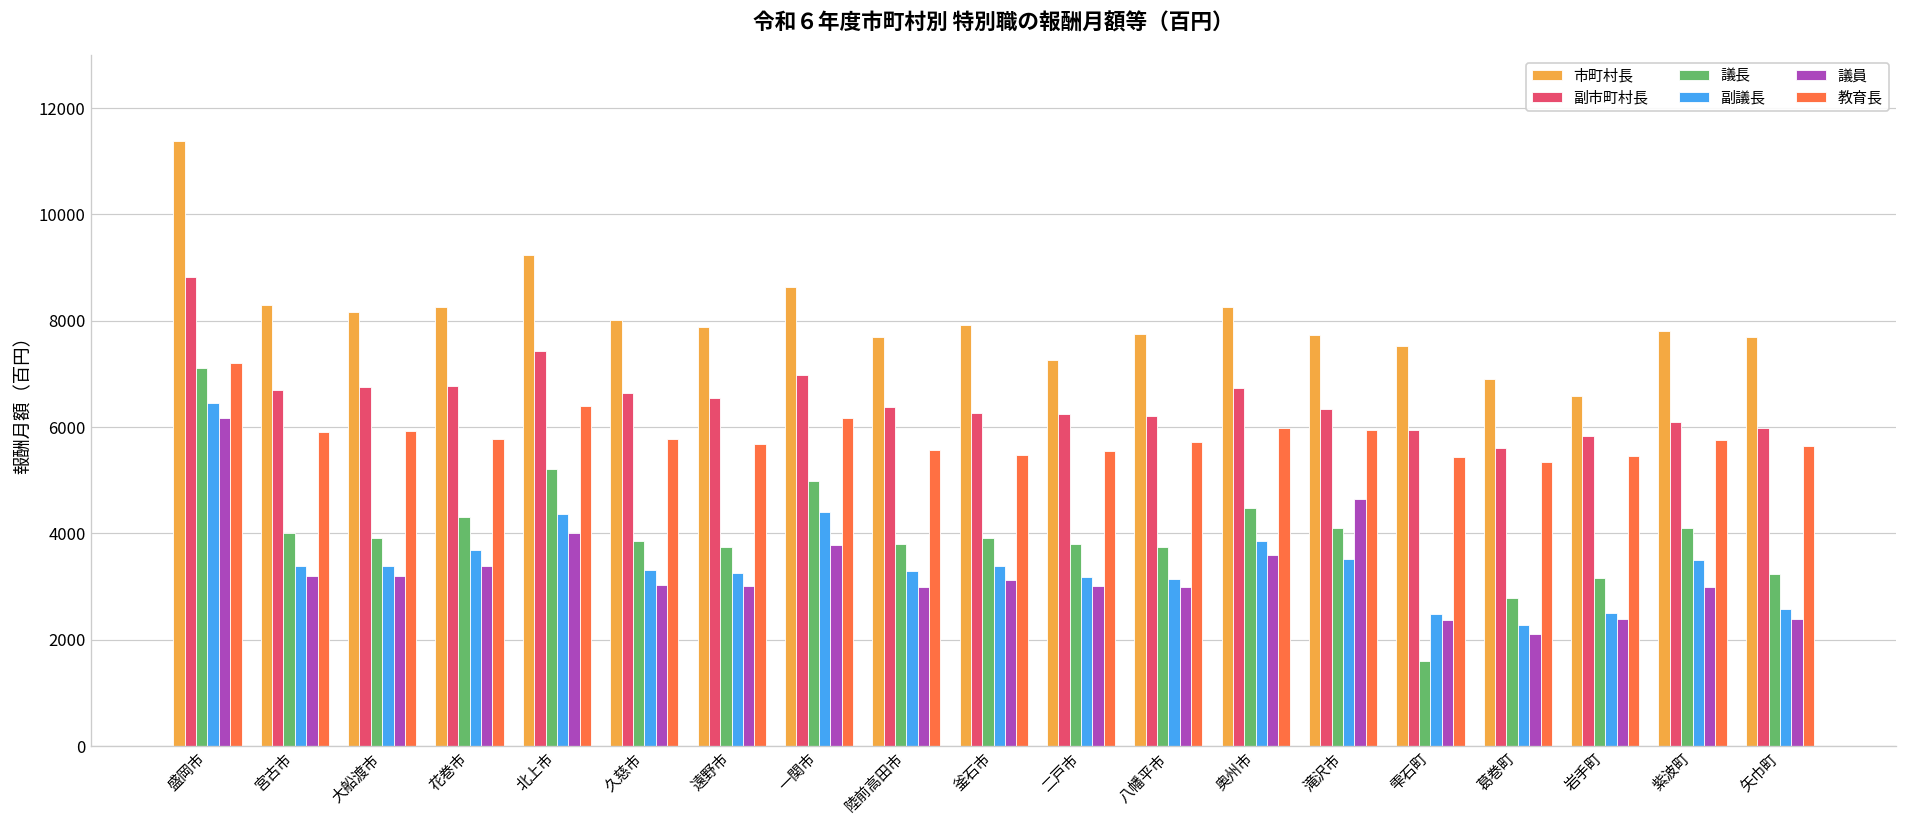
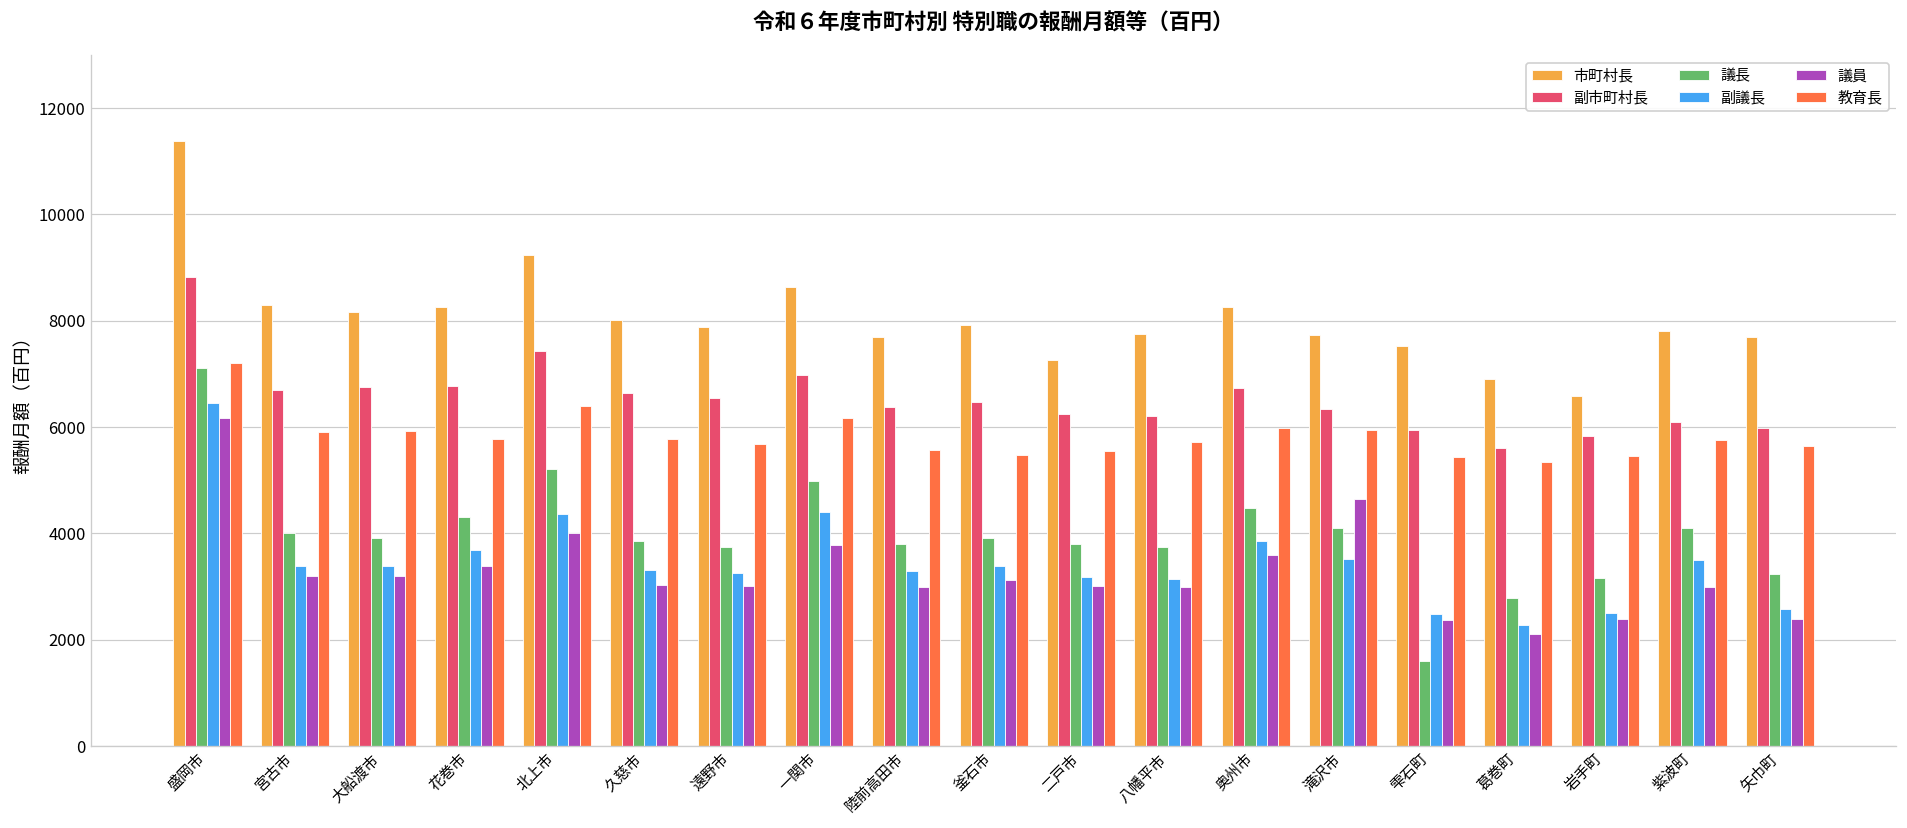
副市町村長, 釜石市: 6300 -> 6500
